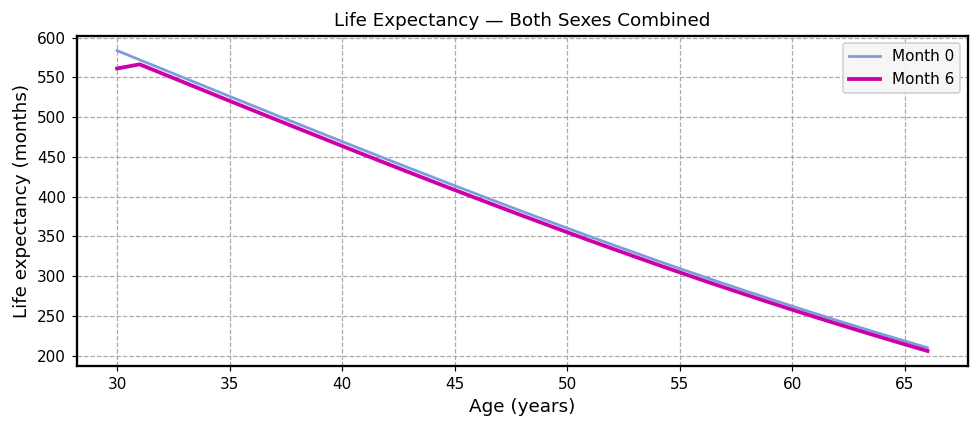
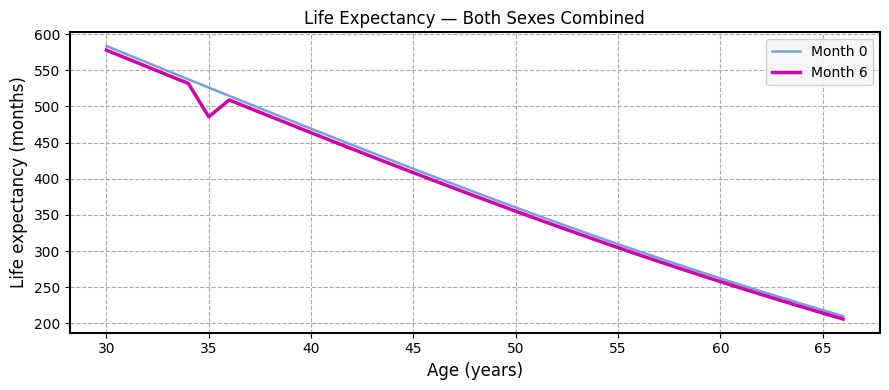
Month 6, 30: 560 -> 580
Month 6, 35: 520 -> 490
